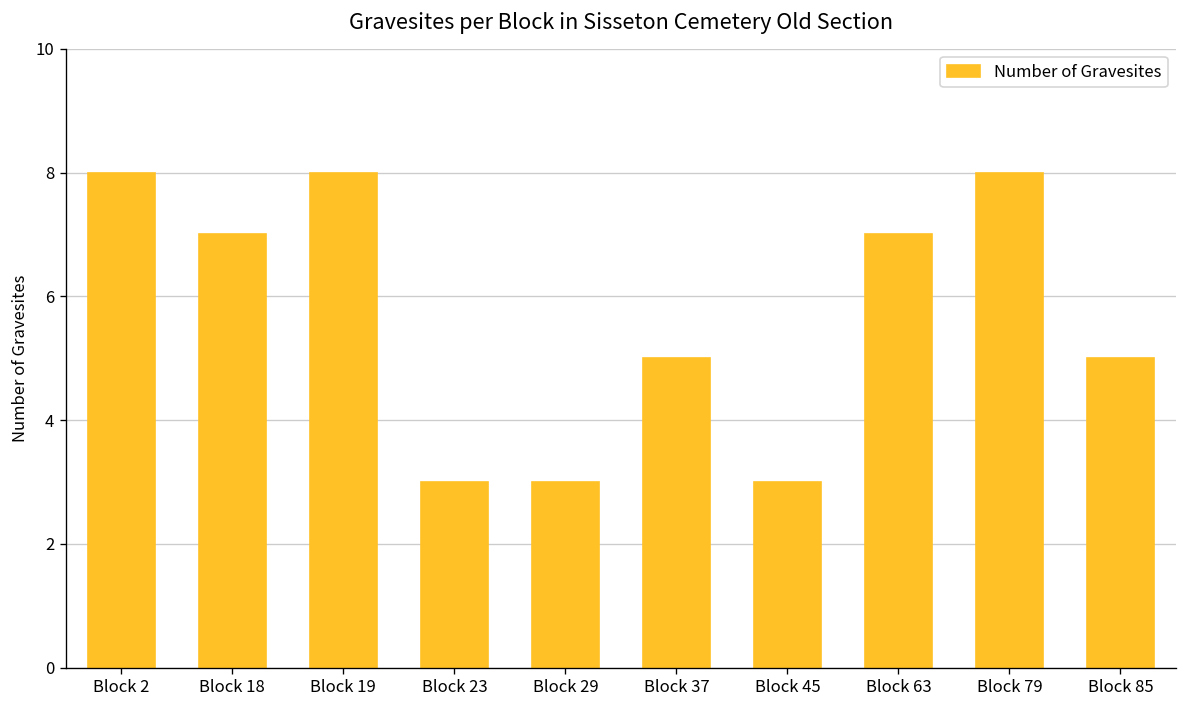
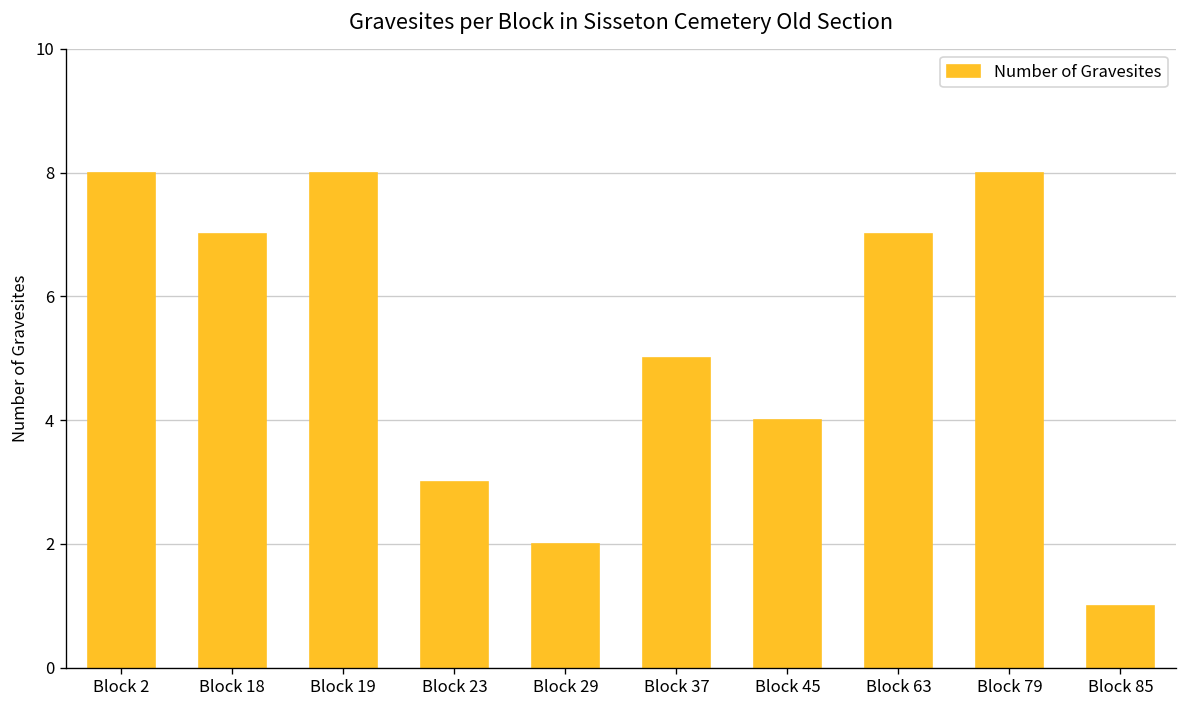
Block 29: 3 -> 2
Block 45: 3 -> 4
Block 85: 5 -> 1
